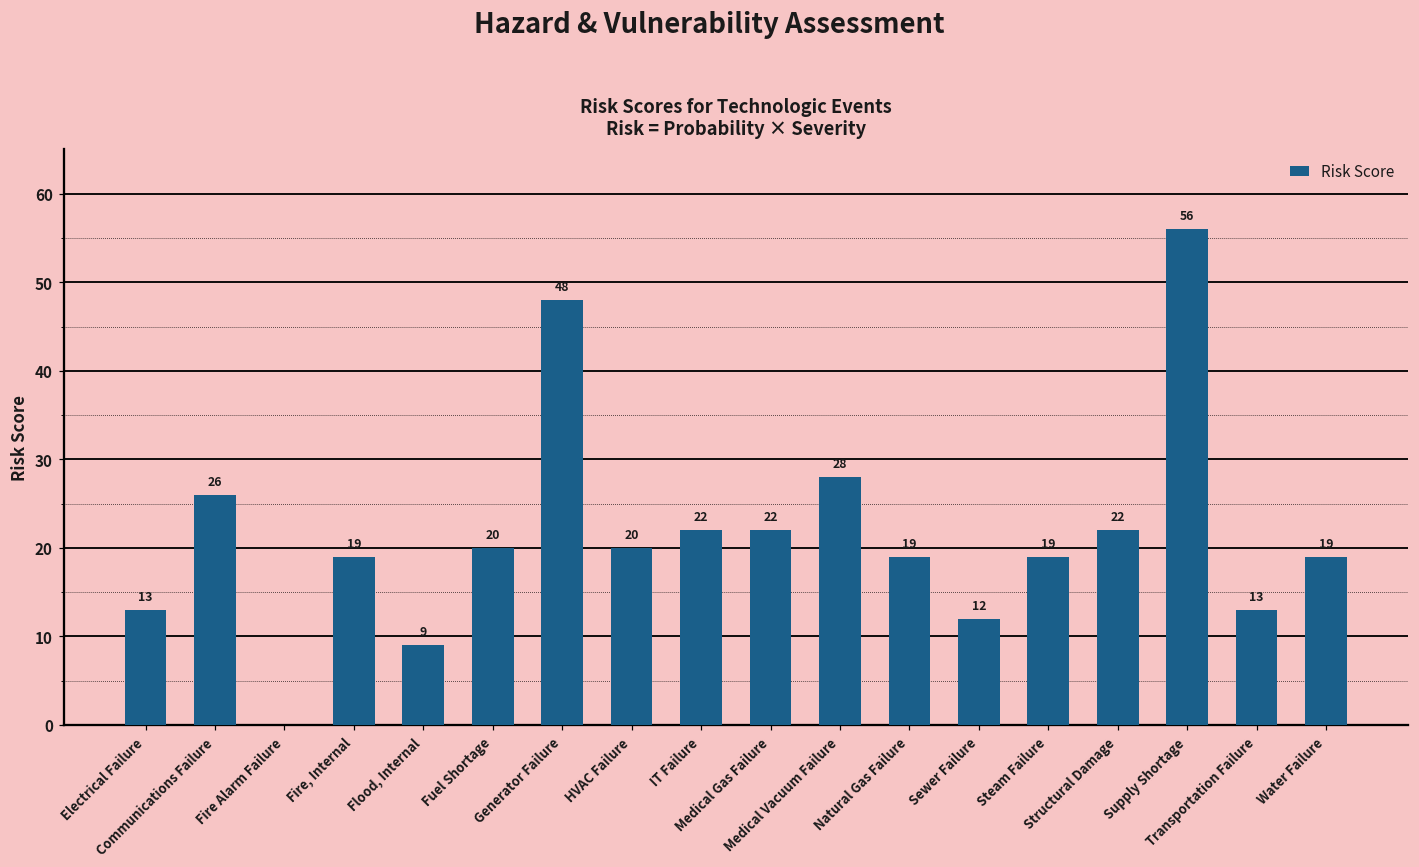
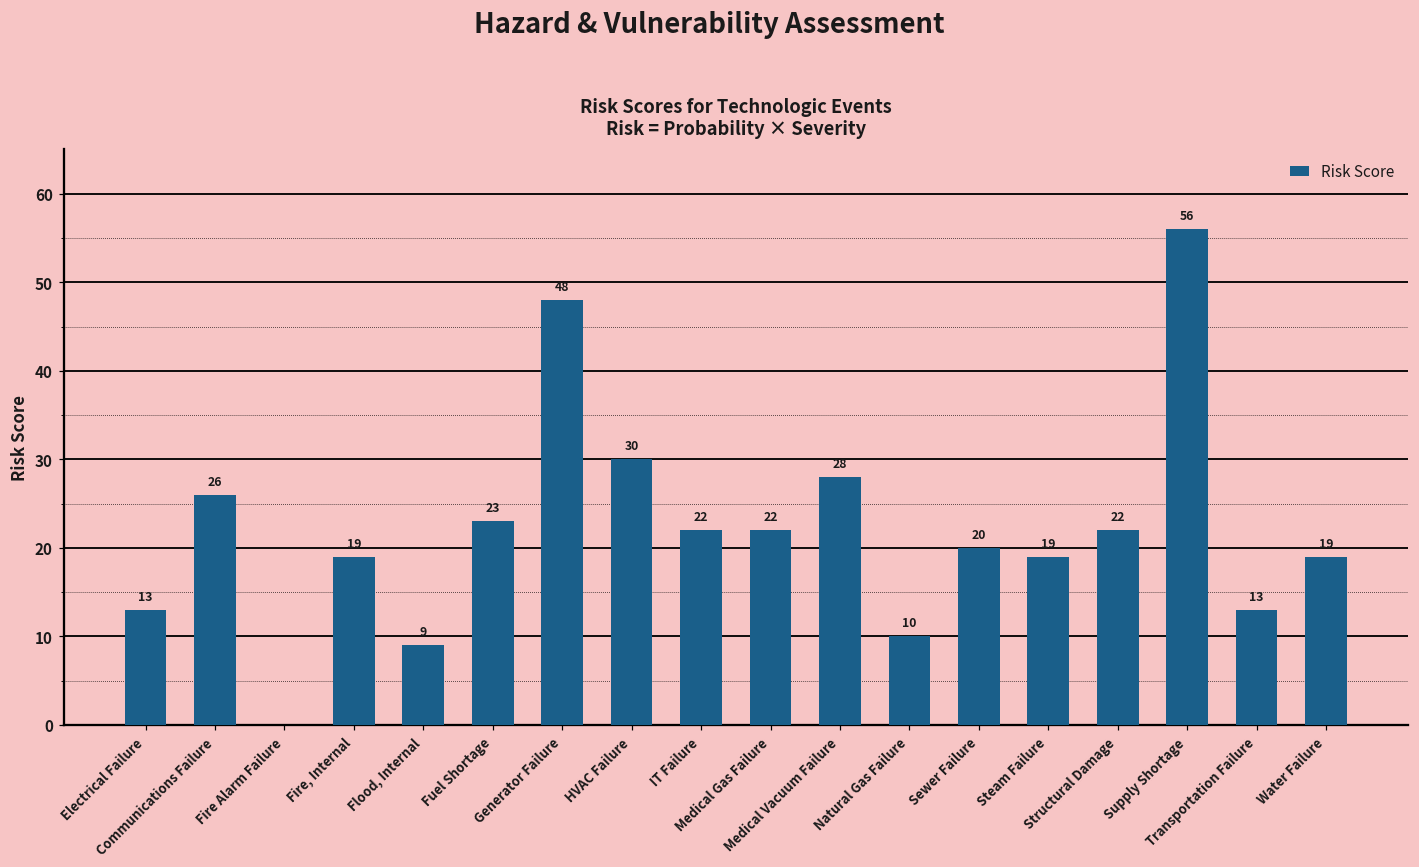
Fuel Shortage: 20 -> 23
HVAC Failure: 20 -> 30
Natural Gas Failure: 19 -> 10
Sewer Failure: 12 -> 20
